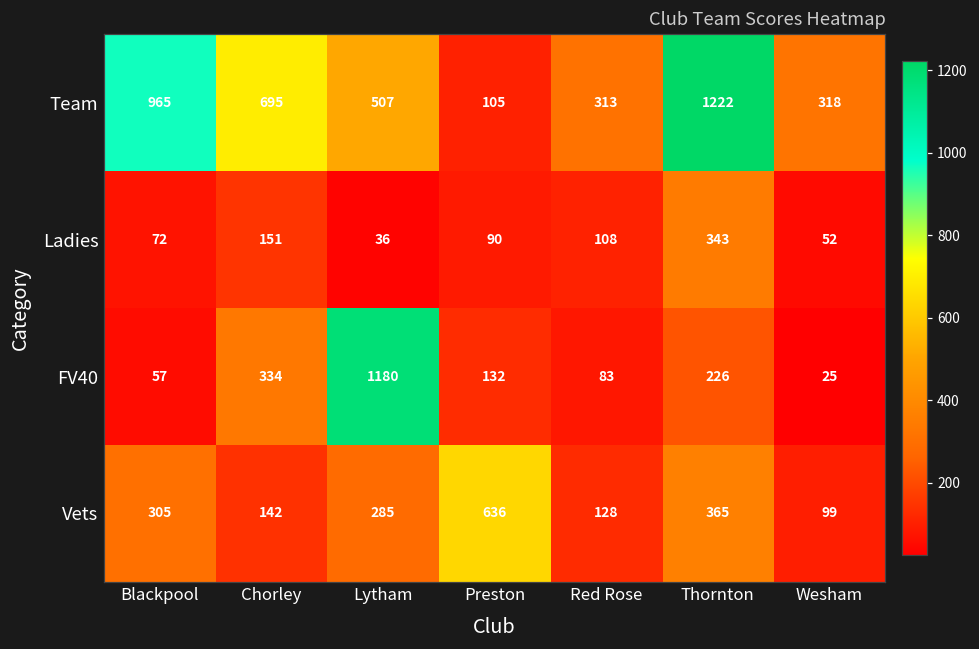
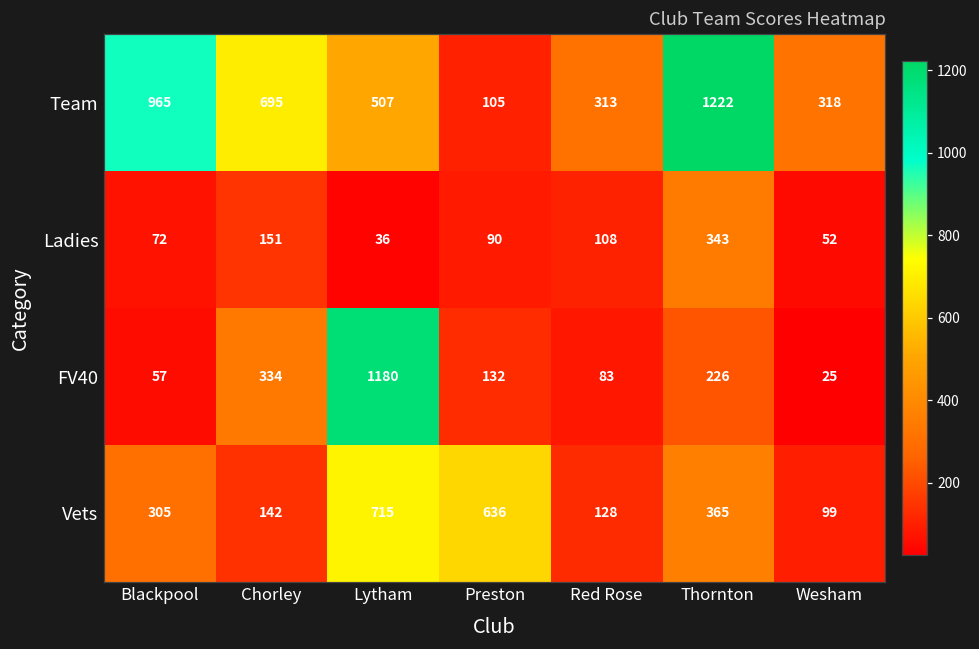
Vets, Lytham: 285 -> 715
